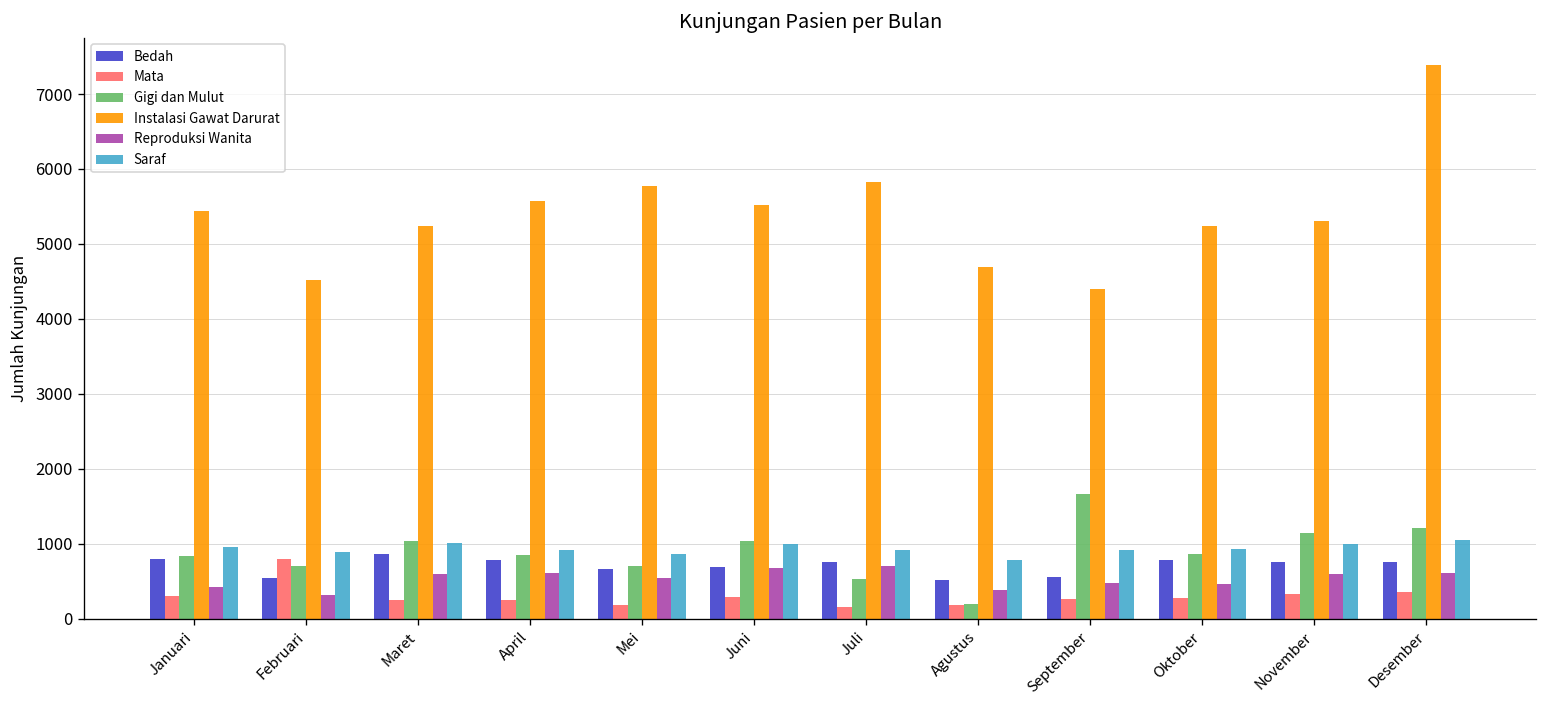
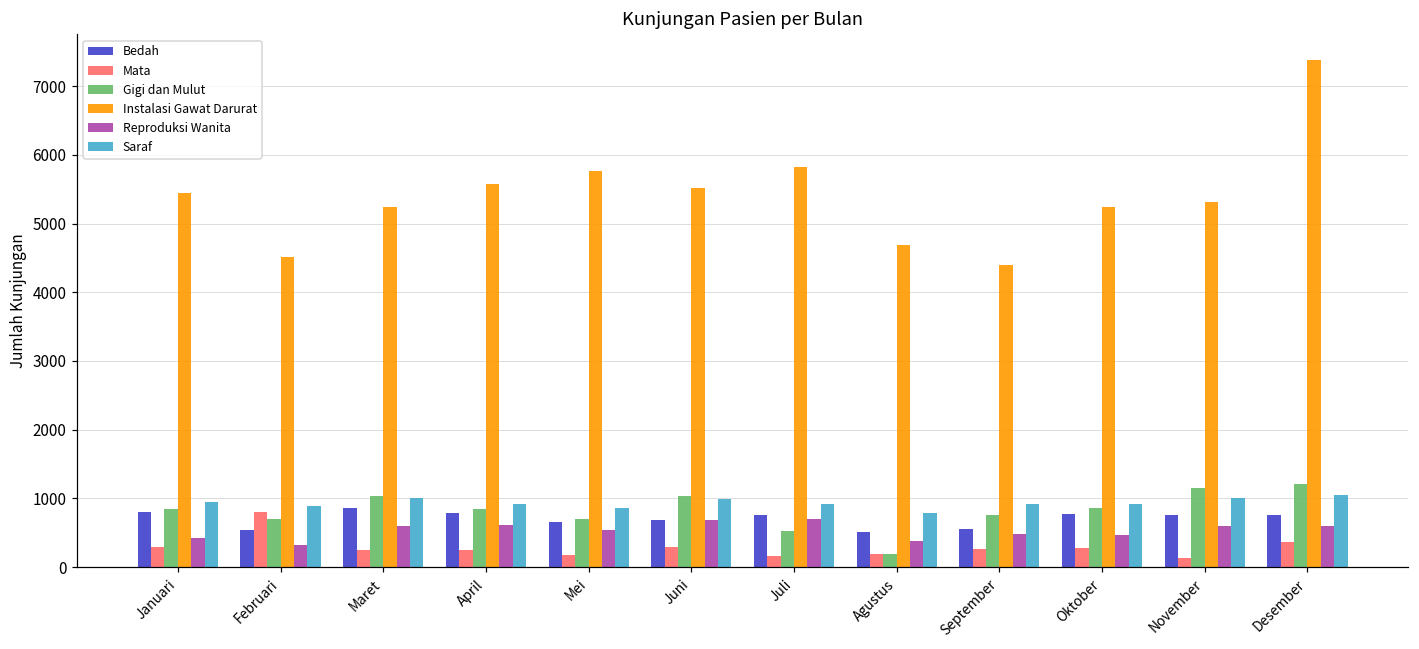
Gigi dan Mulut, September: 1700 -> 800
Mata, November: 300 -> 100
